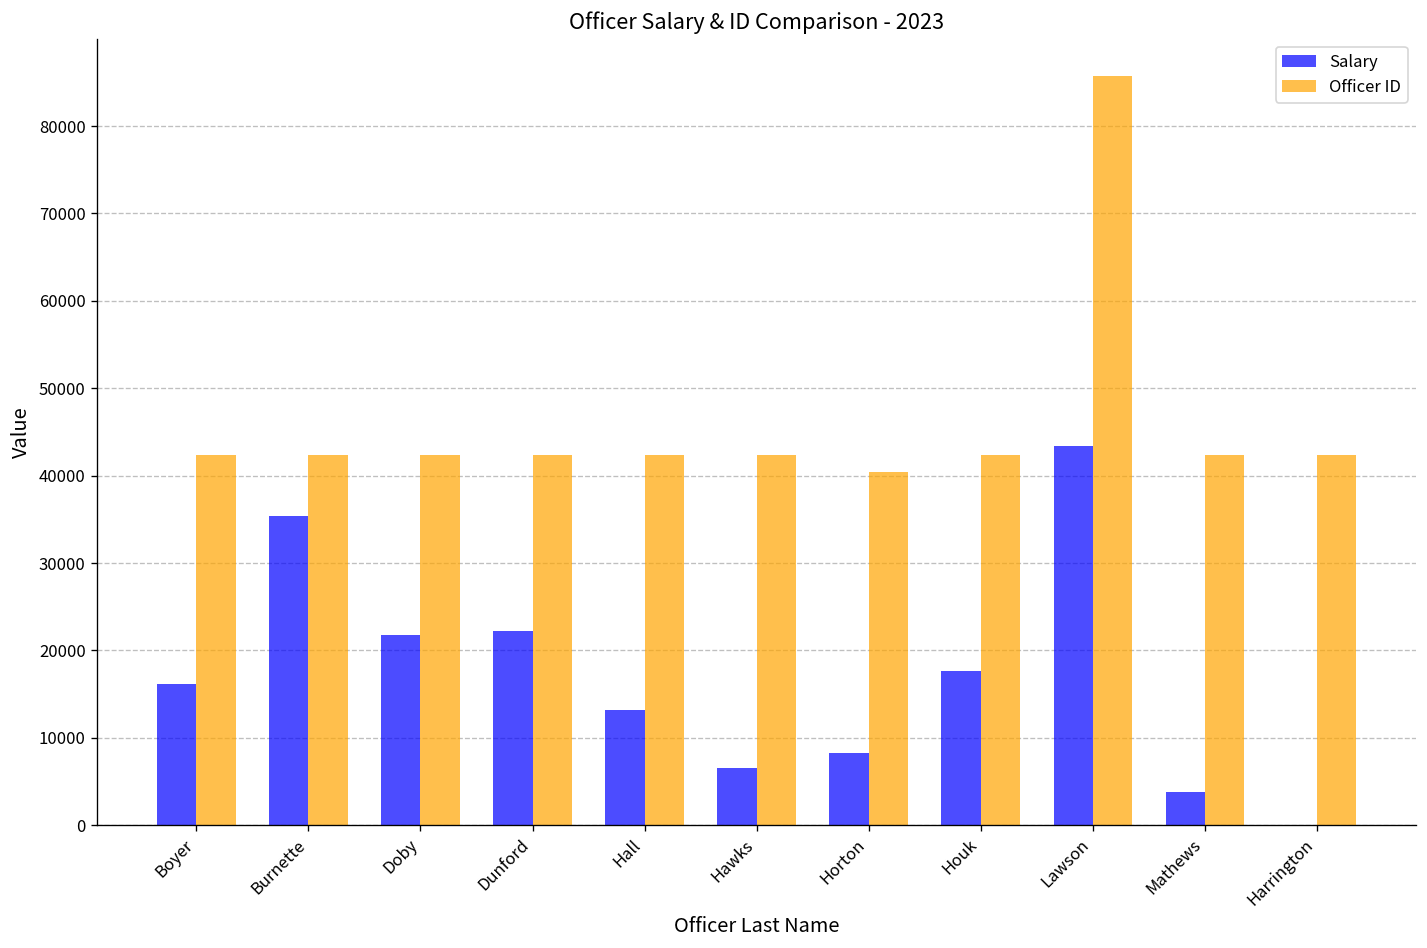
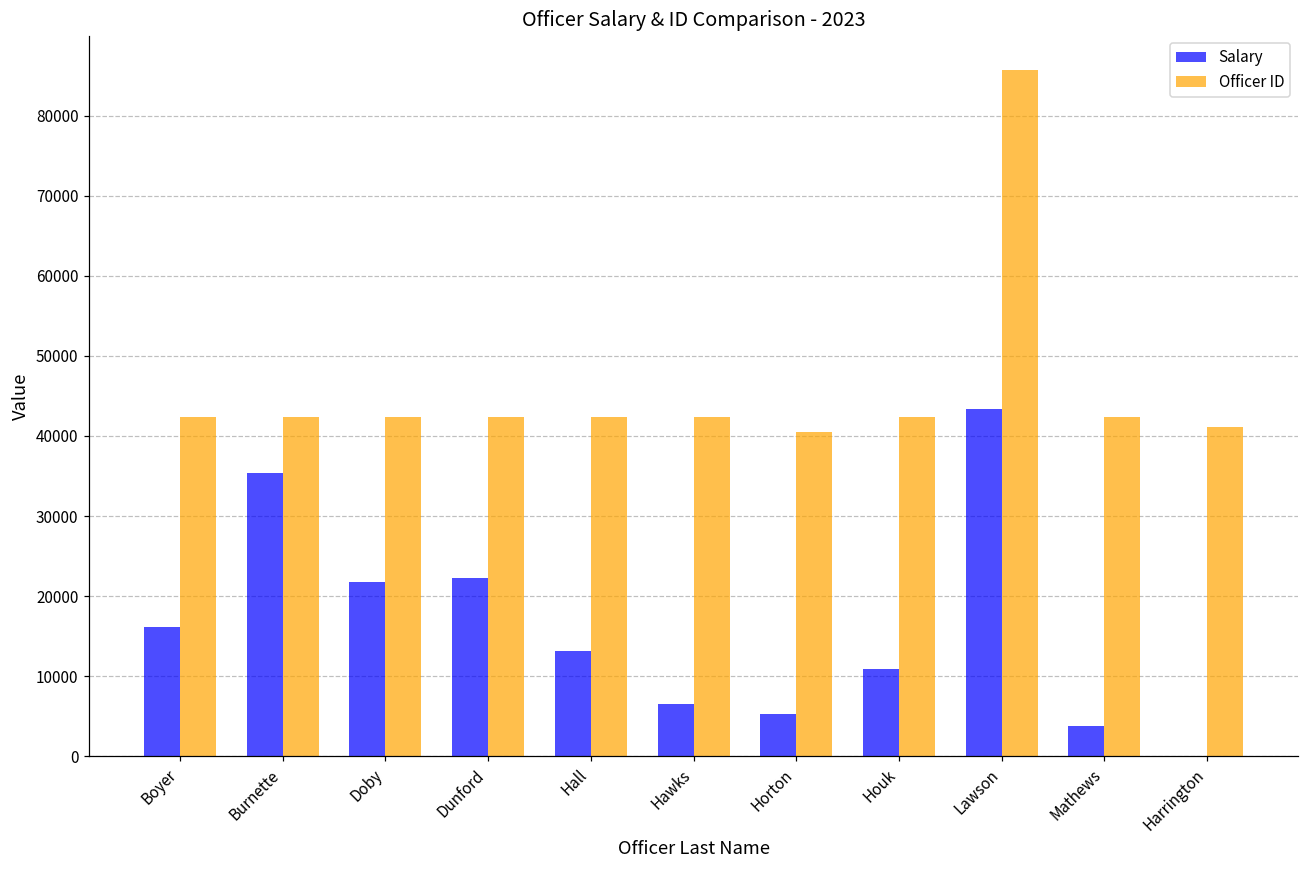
Salary, Horton: 8000 -> 5000
Salary, Houk: 18000 -> 11000
Officer ID, Harrington: 42000 -> 41000
